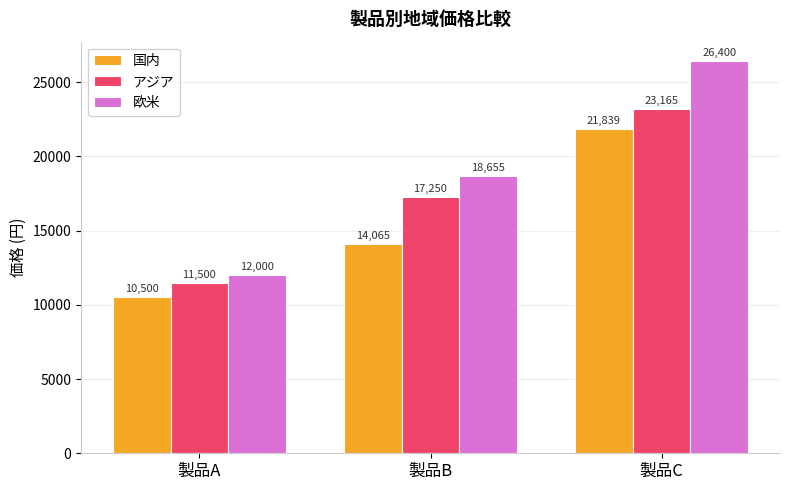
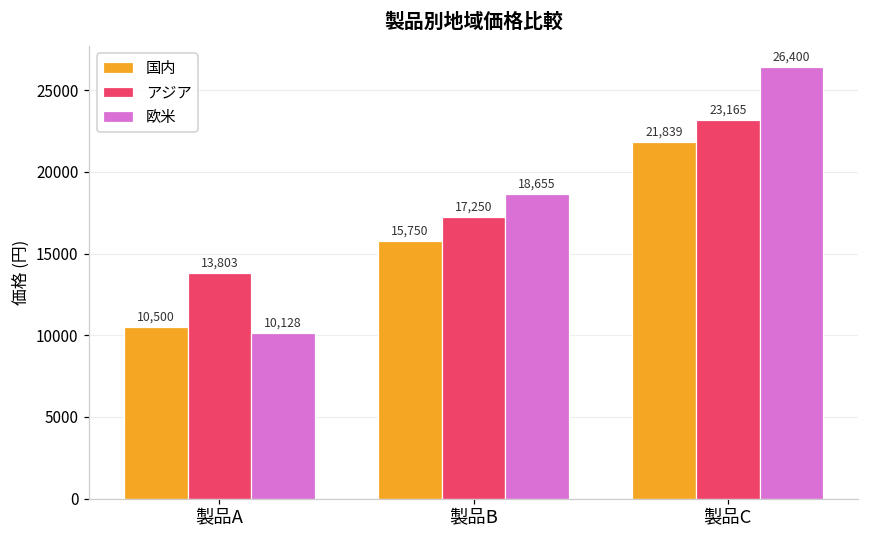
アジア, 製品A: 11,500 -> 13,803
欧米, 製品A: 12,000 -> 10,128
国内, 製品B: 14,065 -> 15,750
